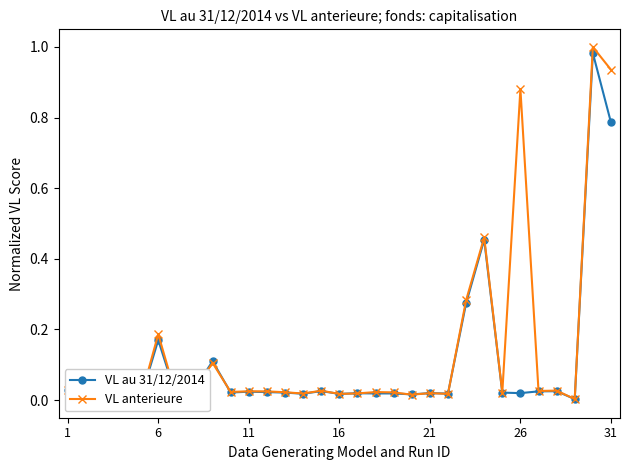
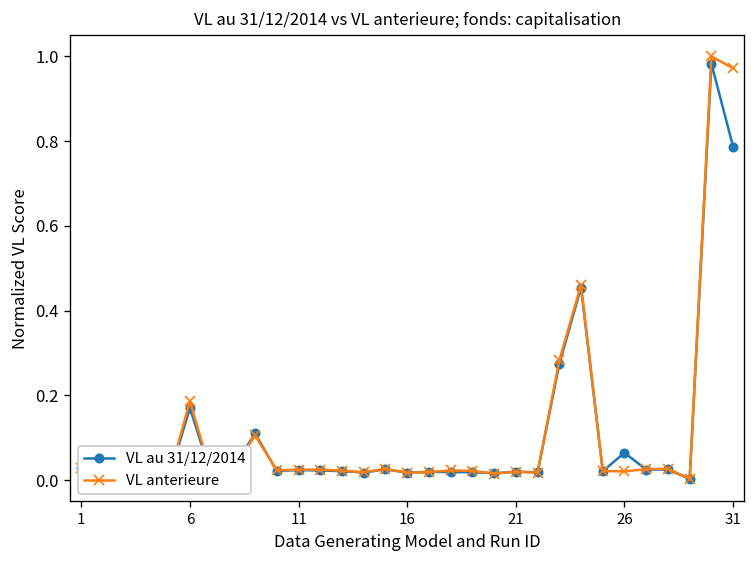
VL au 31/12/2014, 26: 0.02 -> 0.06
VL anterieure, 26: 0.88 -> 0.02
VL anterieure, 31: 0.94 -> 0.97
